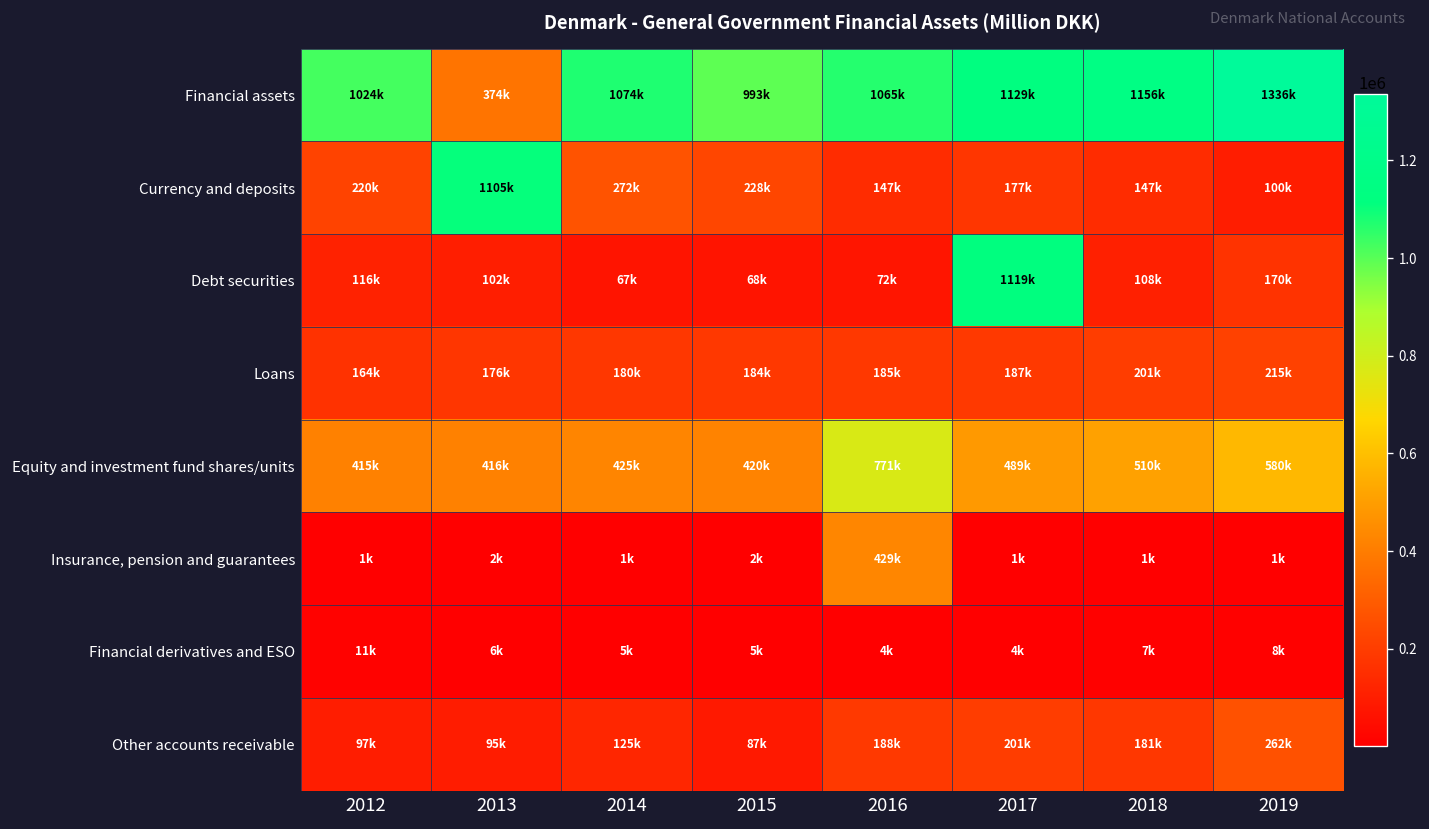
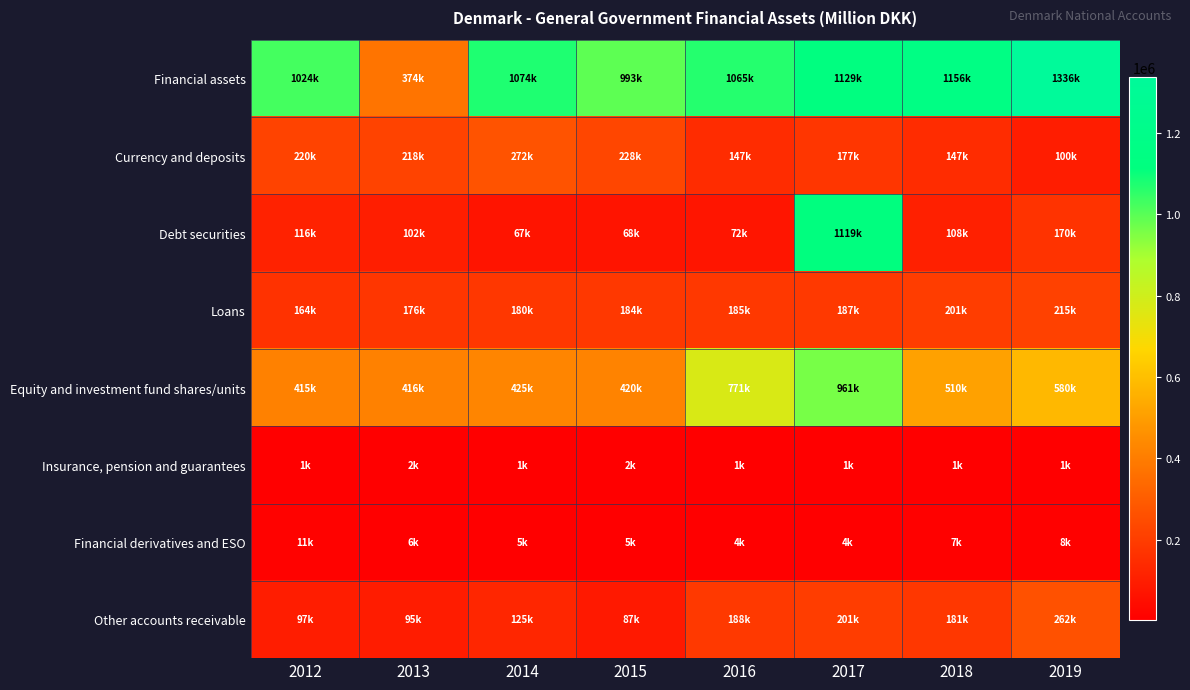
Currency and deposits, 2013: 1105k -> 218k
Equity and investment fund shares/units, 2017: 489k -> 961k
Insurance, pension and guarantees, 2016: 429k -> 1k
